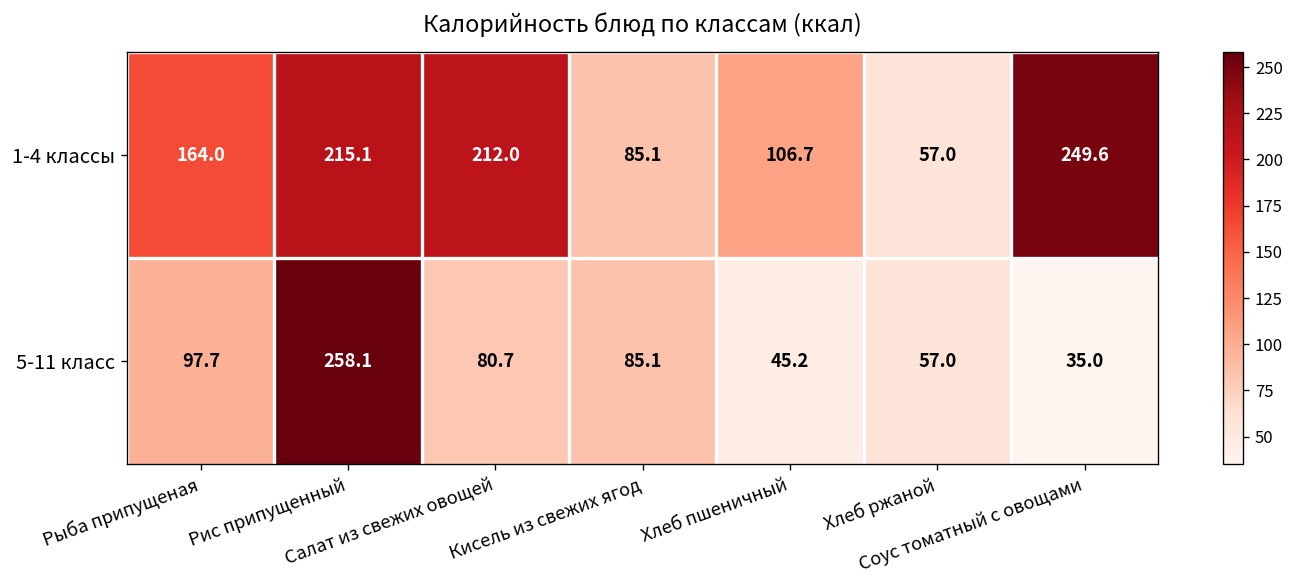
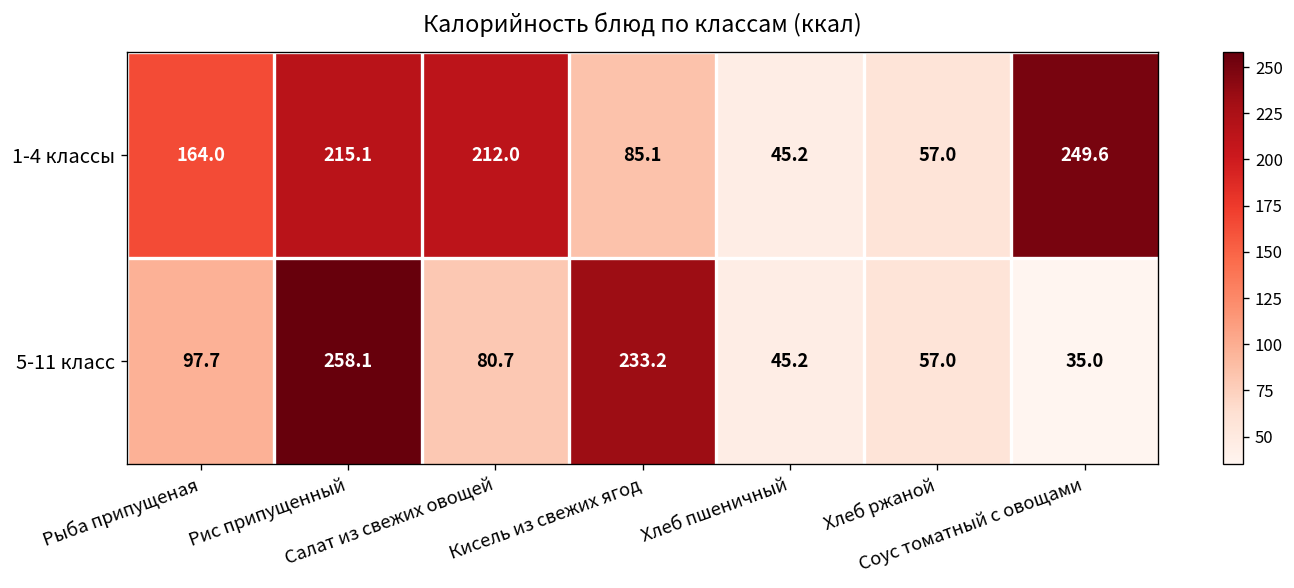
1-4 классы, Хлеб пшеничный: 106.7 -> 45.2
5-11 класс, Кисель из свежих ягод: 85.1 -> 233.2
